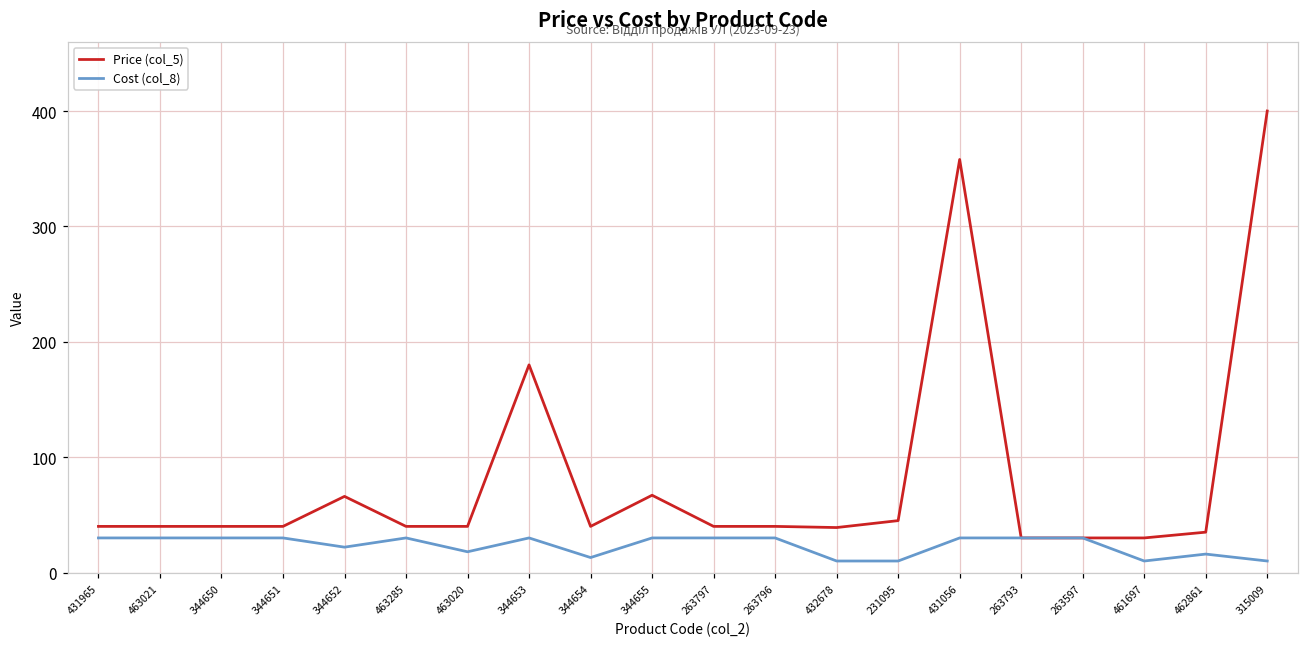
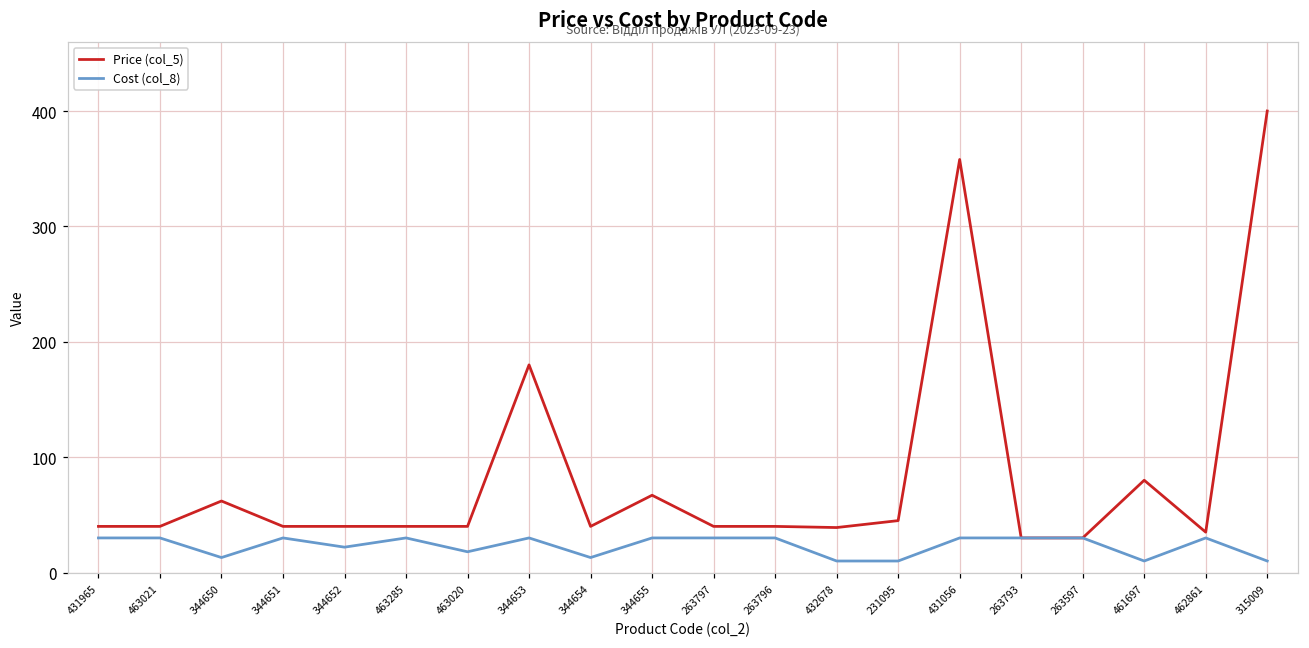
Price (col_5), 344650: 40 -> 62
Cost (col_8), 344650: 30 -> 13
Price (col_5), 344652: 66 -> 40
Price (col_5), 461697: 30 -> 80
Cost (col_8), 462861: 16 -> 30
